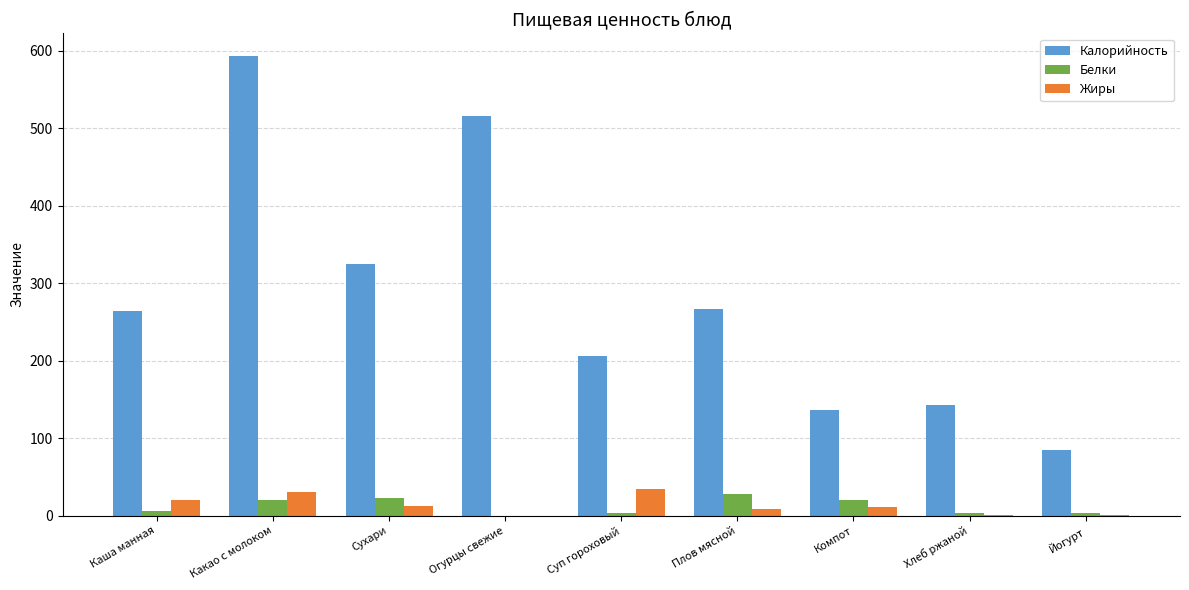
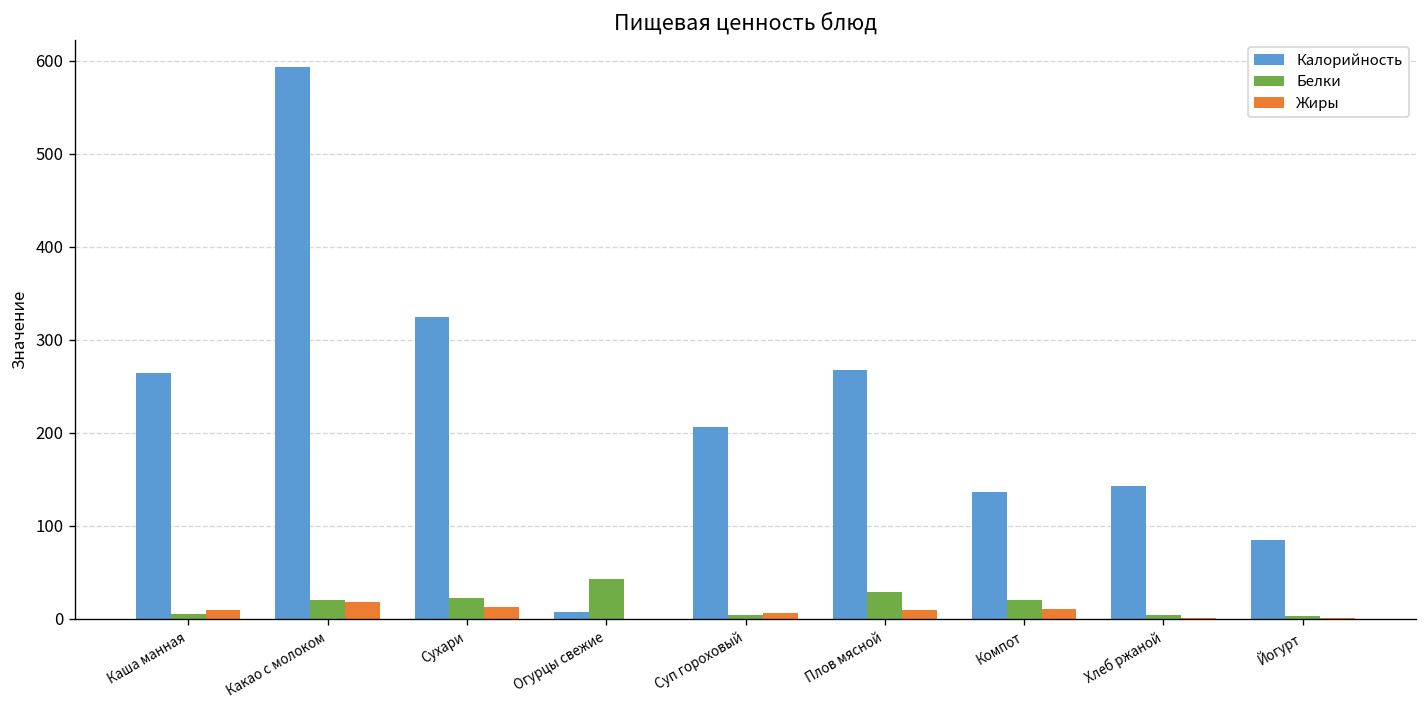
Жиры, Каша манная: 20 -> 10
Жиры, Какао с молоком: 30 -> 20
Калорийность, Огурцы свежие: 520 -> 10
Белки, Огурцы свежие: 0 -> 40
Жиры, Суп гороховый: 40 -> 10
